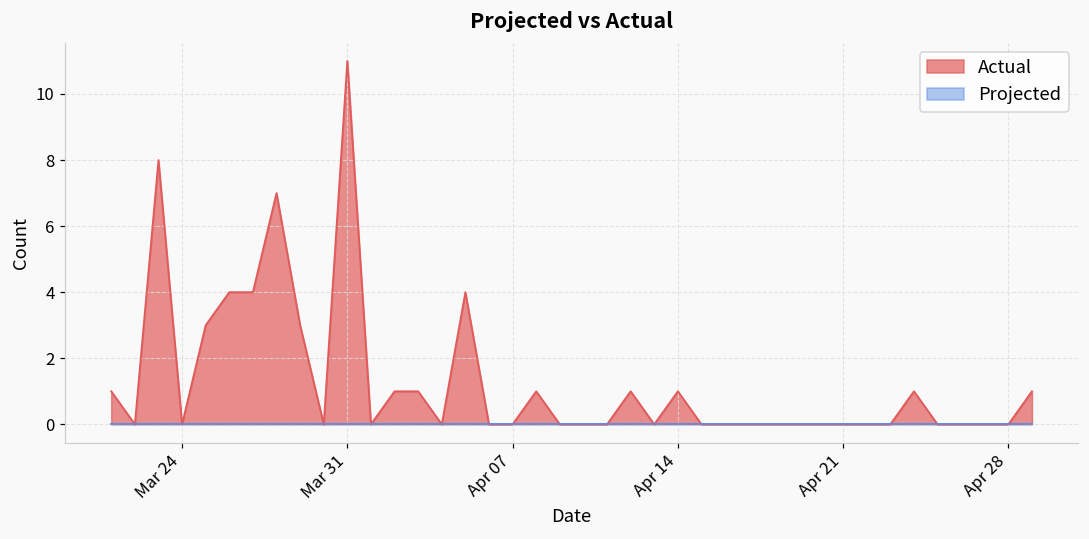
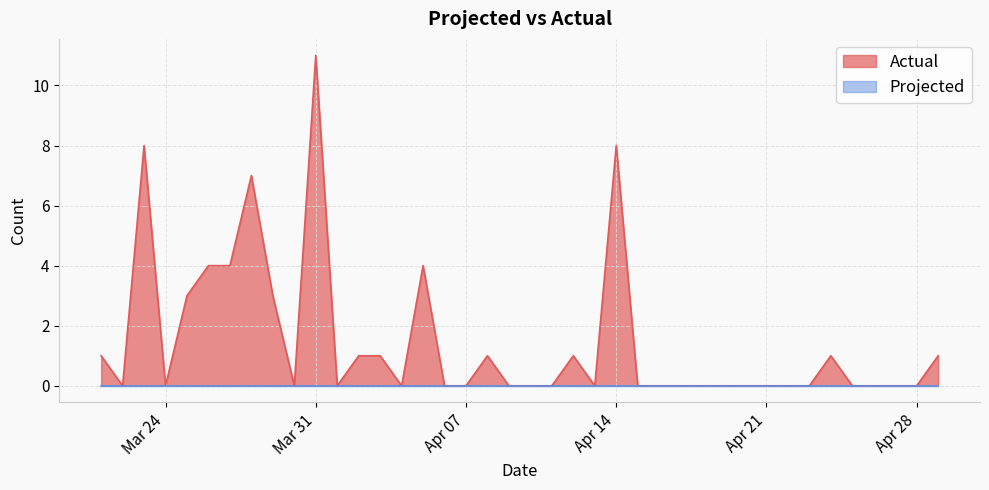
Actual, Apr 14: 1 -> 8
